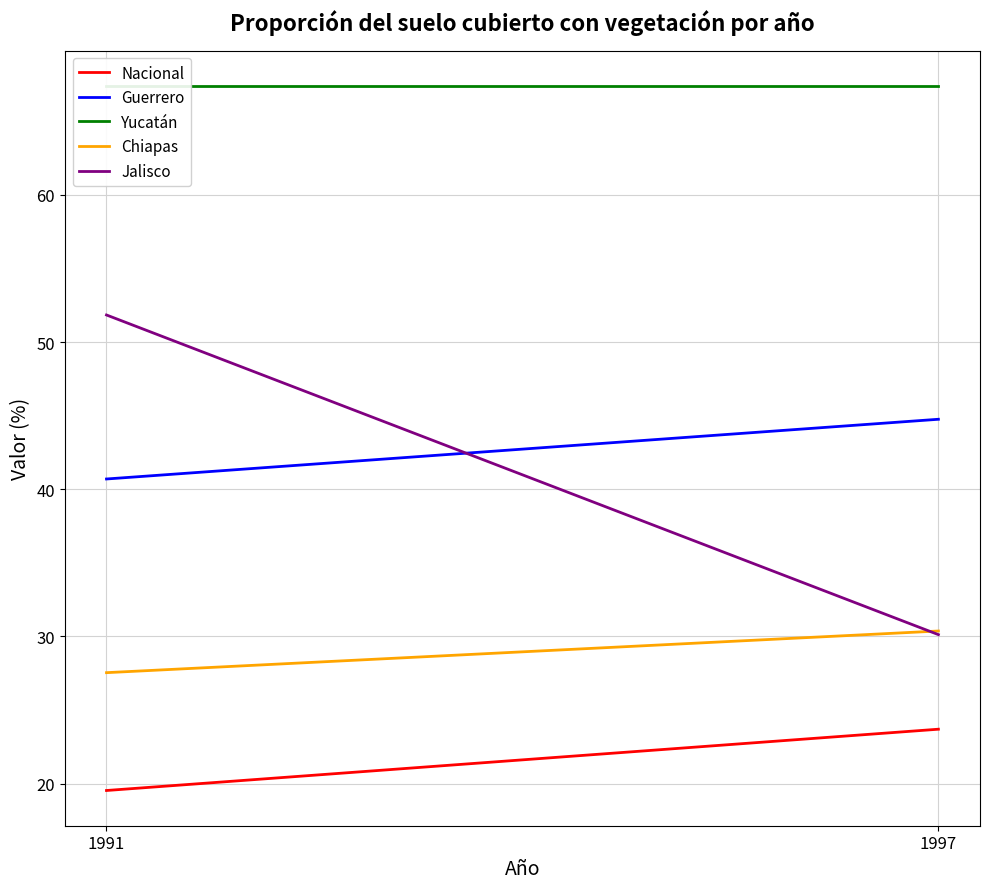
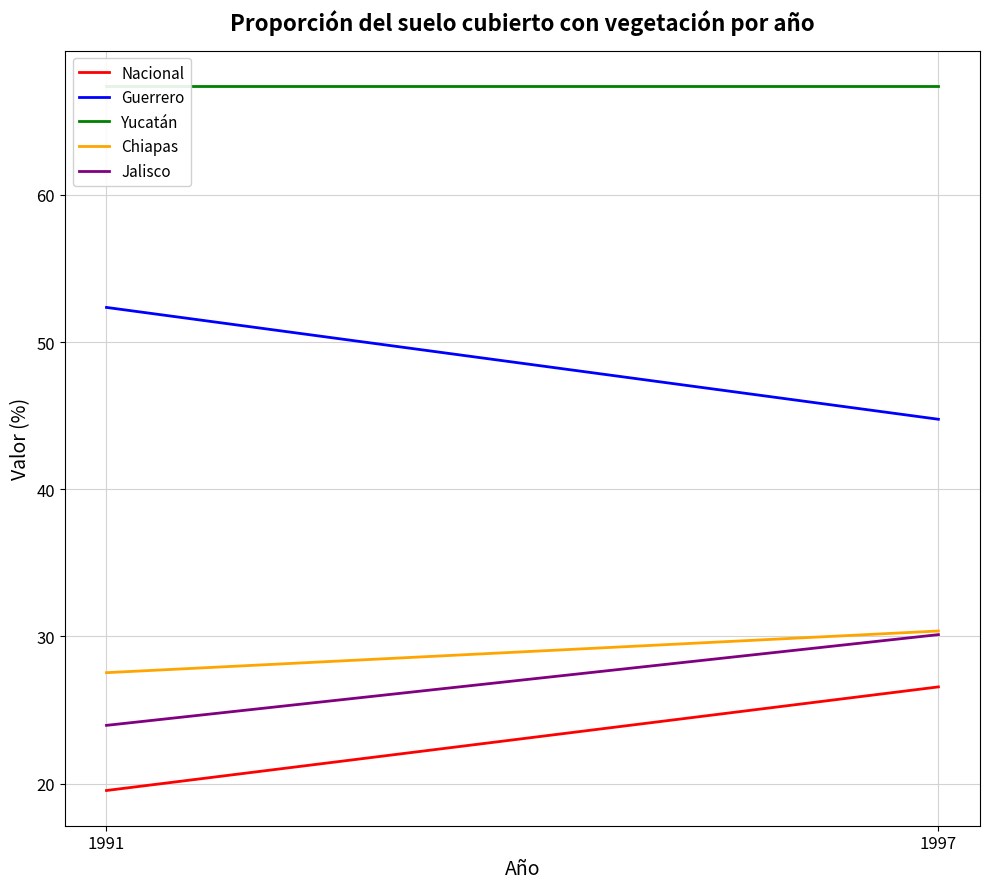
Guerrero, 1991: 40.7 -> 52.4
Jalisco, 1991: 51.8 -> 24.0
Nacional, 1997: 23.7 -> 26.6
